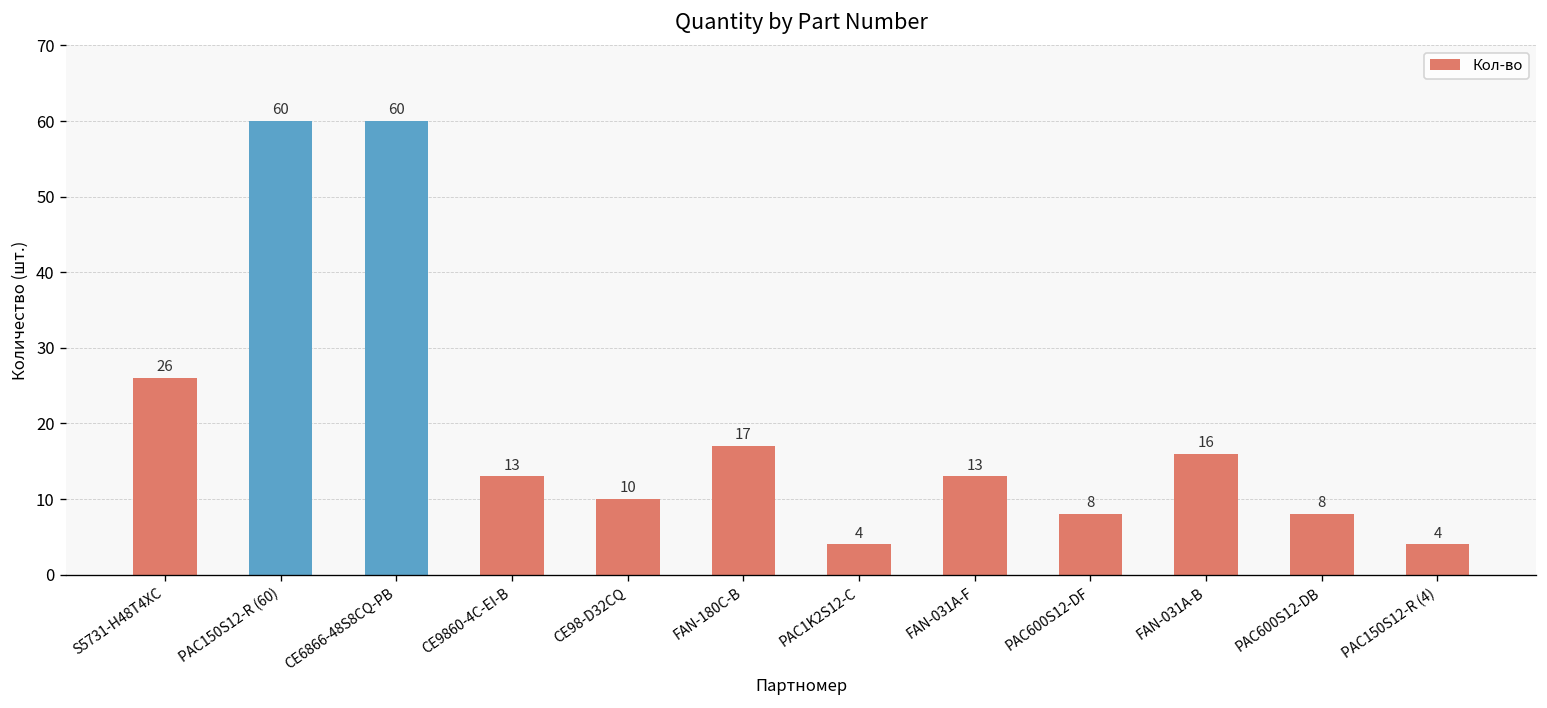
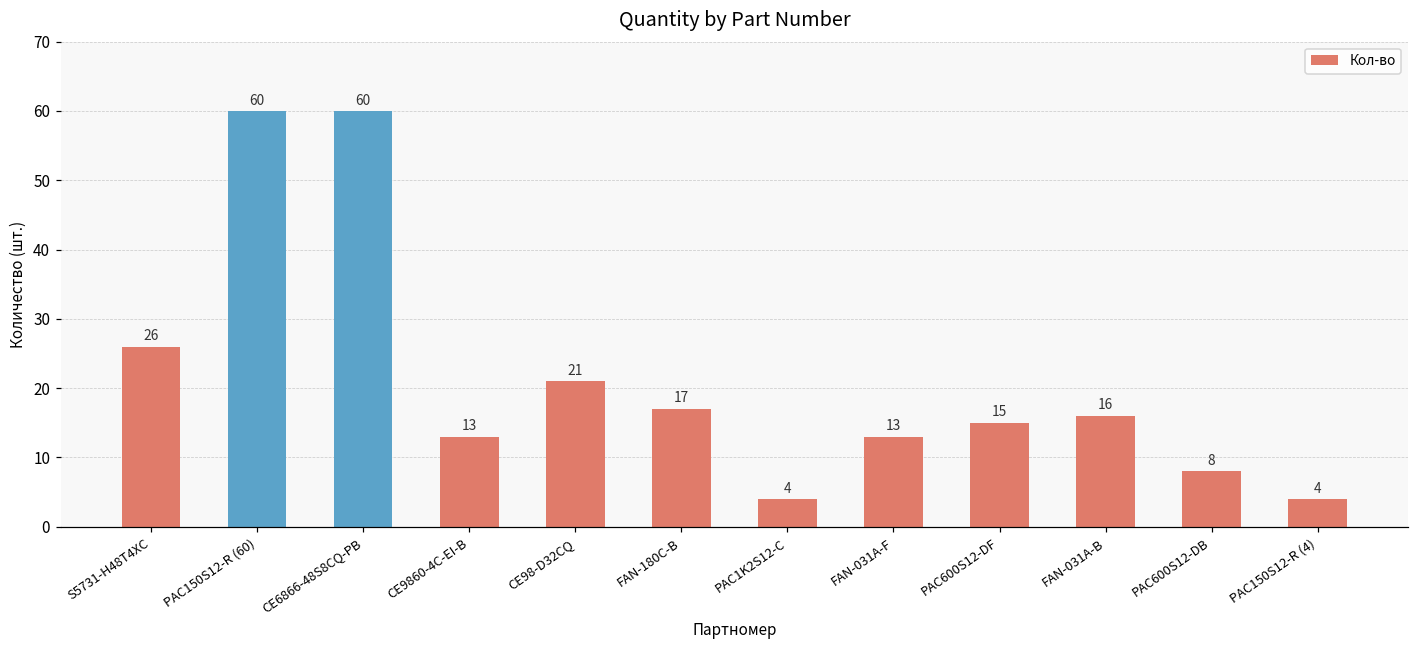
CE98-D32CQ: 10 -> 21
PAC600S12-DF: 8 -> 15
